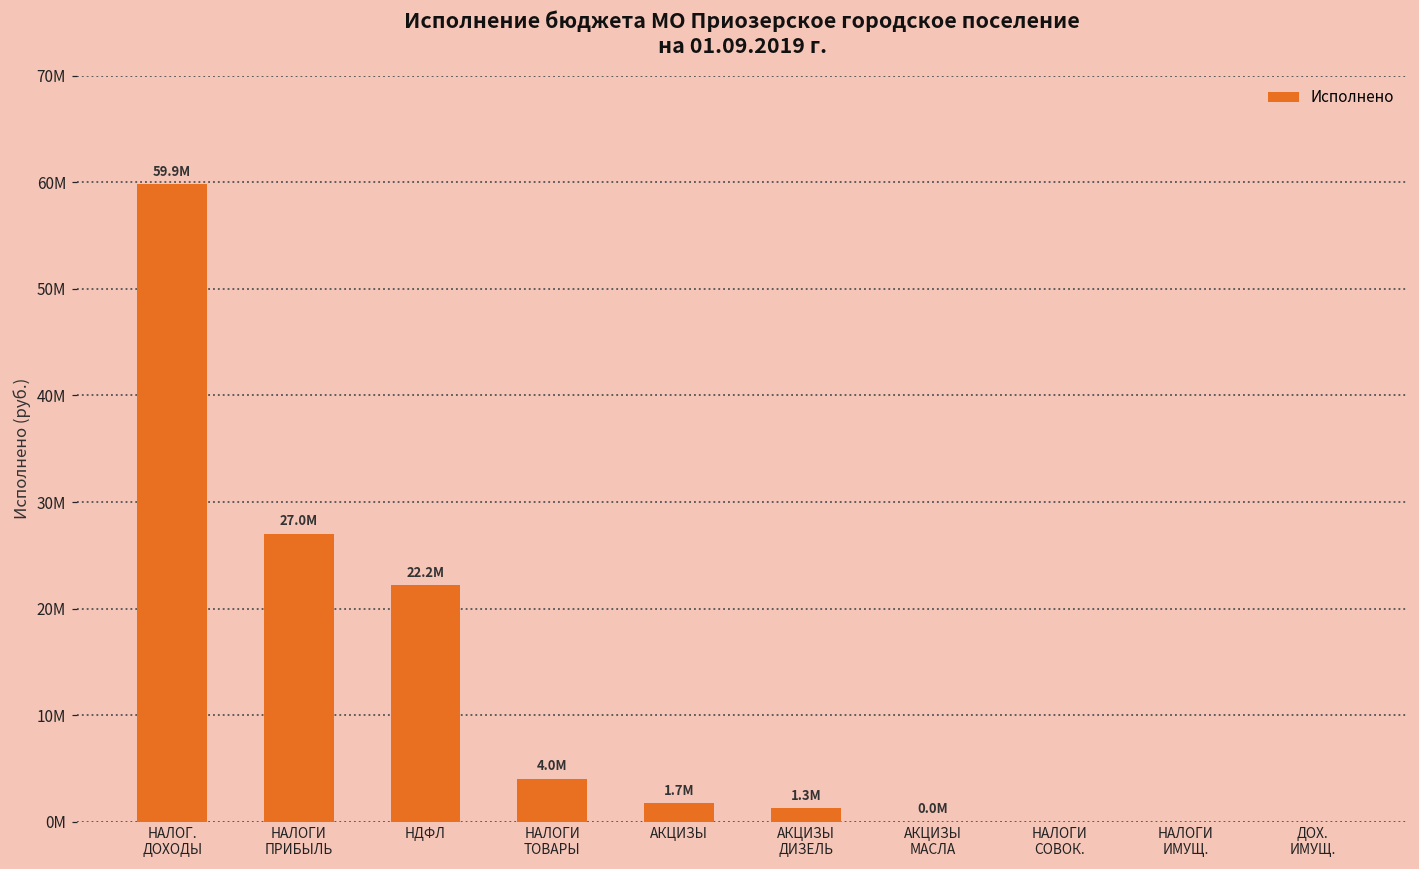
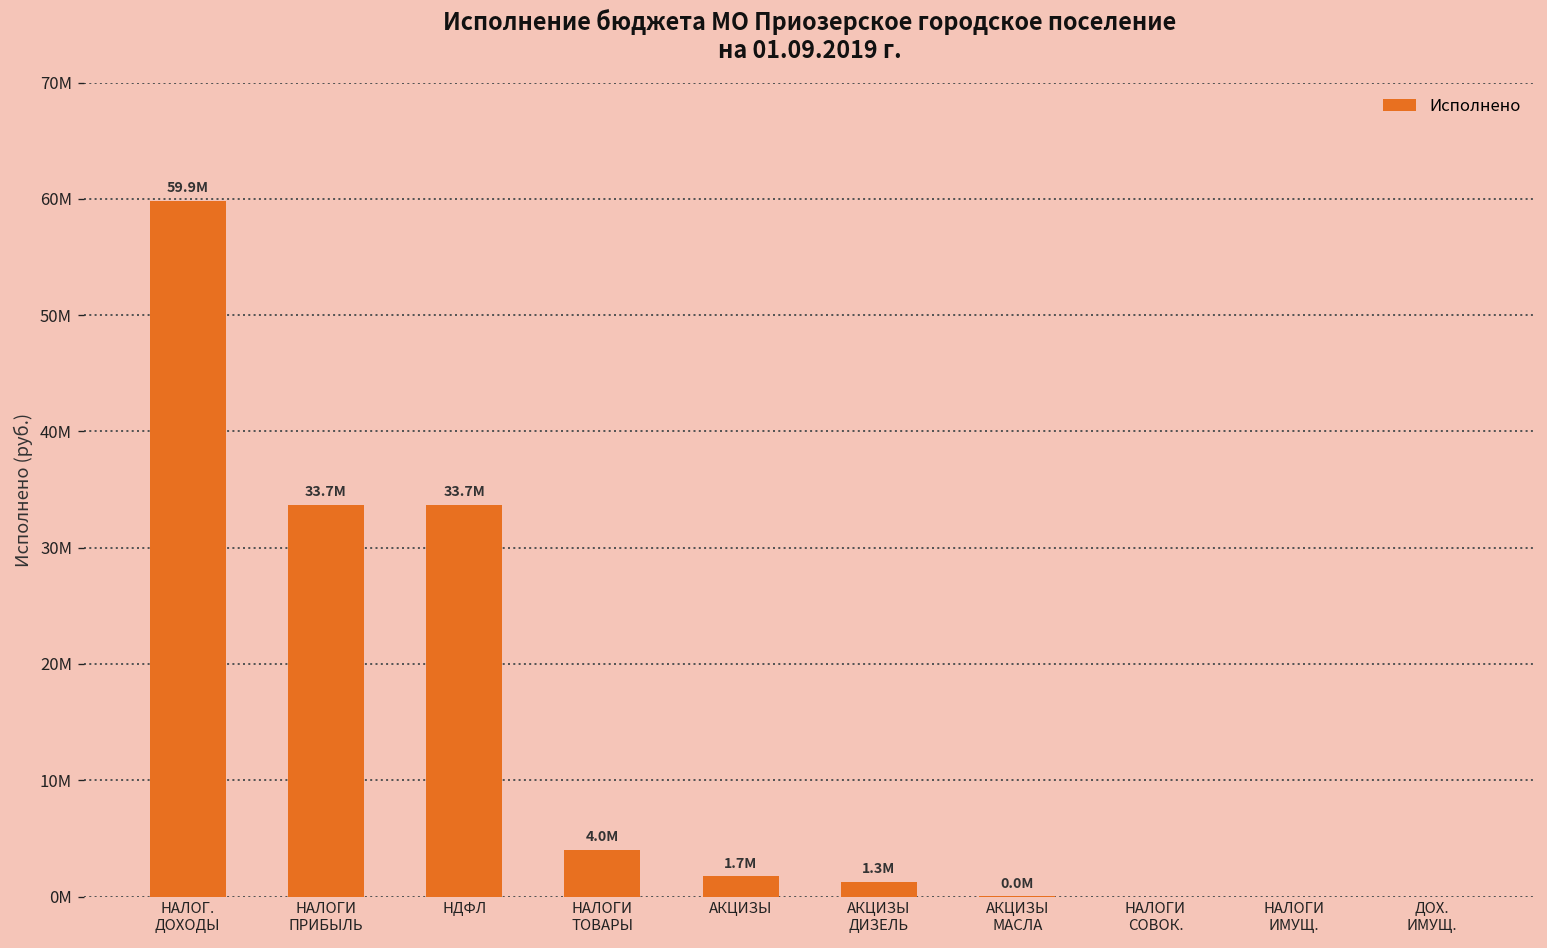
НАЛОГИ ПРИБЫЛЬ: 27.0M -> 33.7M
НДФЛ: 22.2M -> 33.7M
